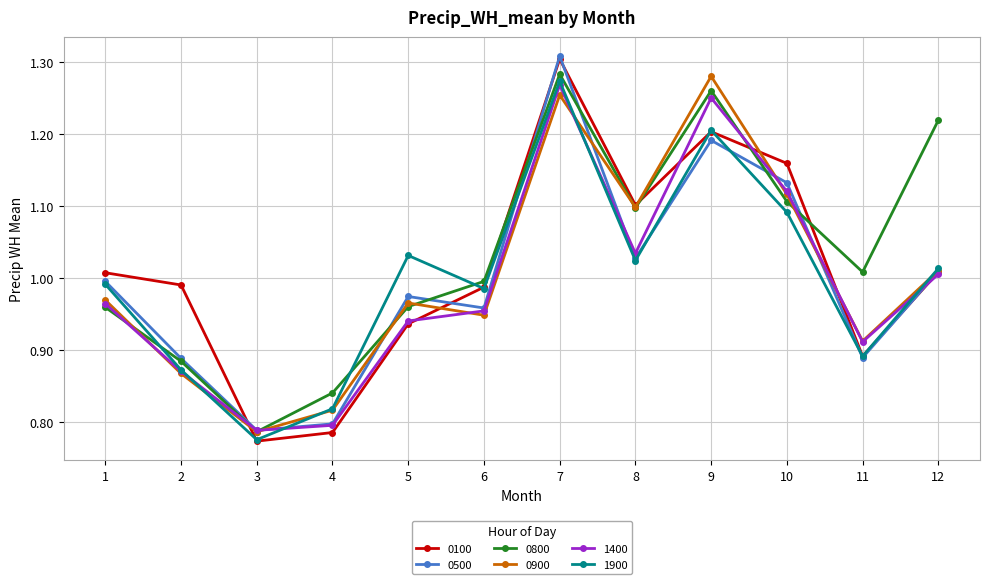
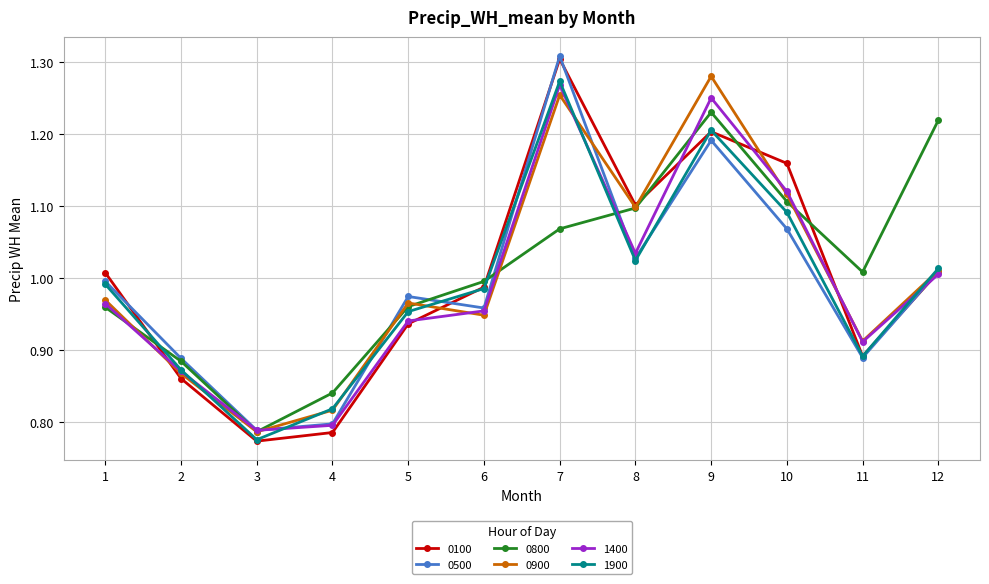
0100, 2: 0.99 -> 0.86
1900, 5: 1.03 -> 0.95
0800, 7: 1.28 -> 1.07
0800, 9: 1.26 -> 1.23
0500, 10: 1.13 -> 1.07
